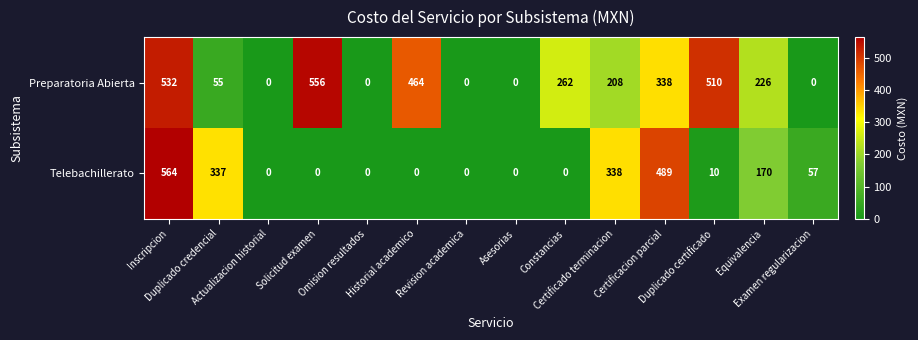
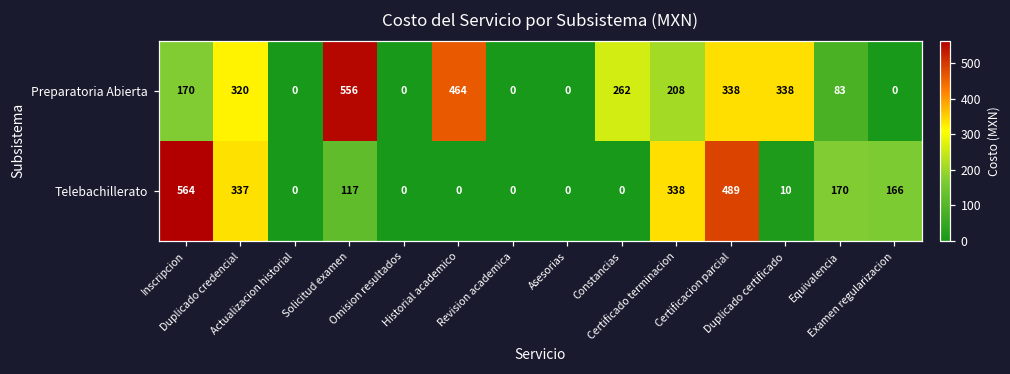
Preparatoria Abierta, Inscripcion: 532 -> 170
Preparatoria Abierta, Duplicado credencial: 55 -> 320
Preparatoria Abierta, Duplicado certificado: 510 -> 338
Preparatoria Abierta, Equivalencia: 226 -> 83
Telebachillerato, Solicitud examen: 0 -> 117
Telebachillerato, Examen regularizacion: 57 -> 166
